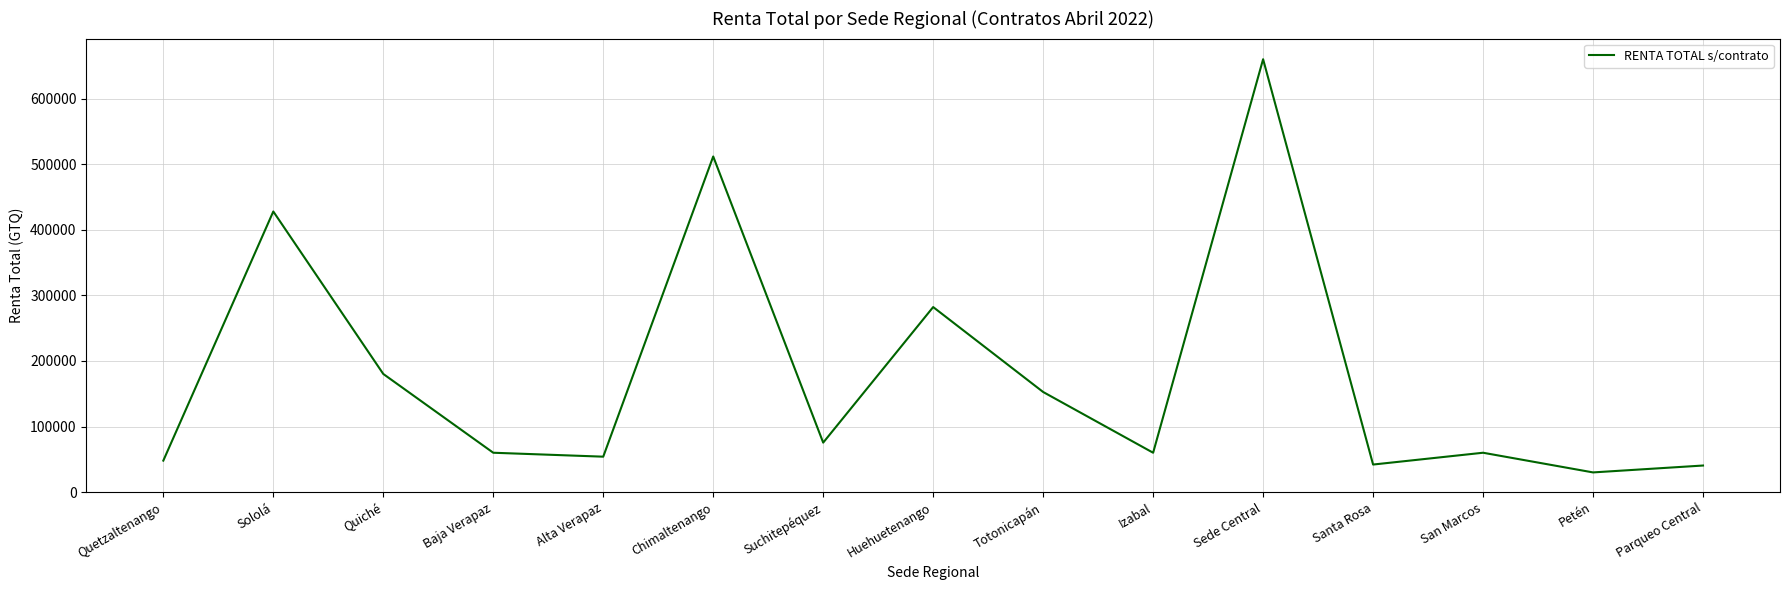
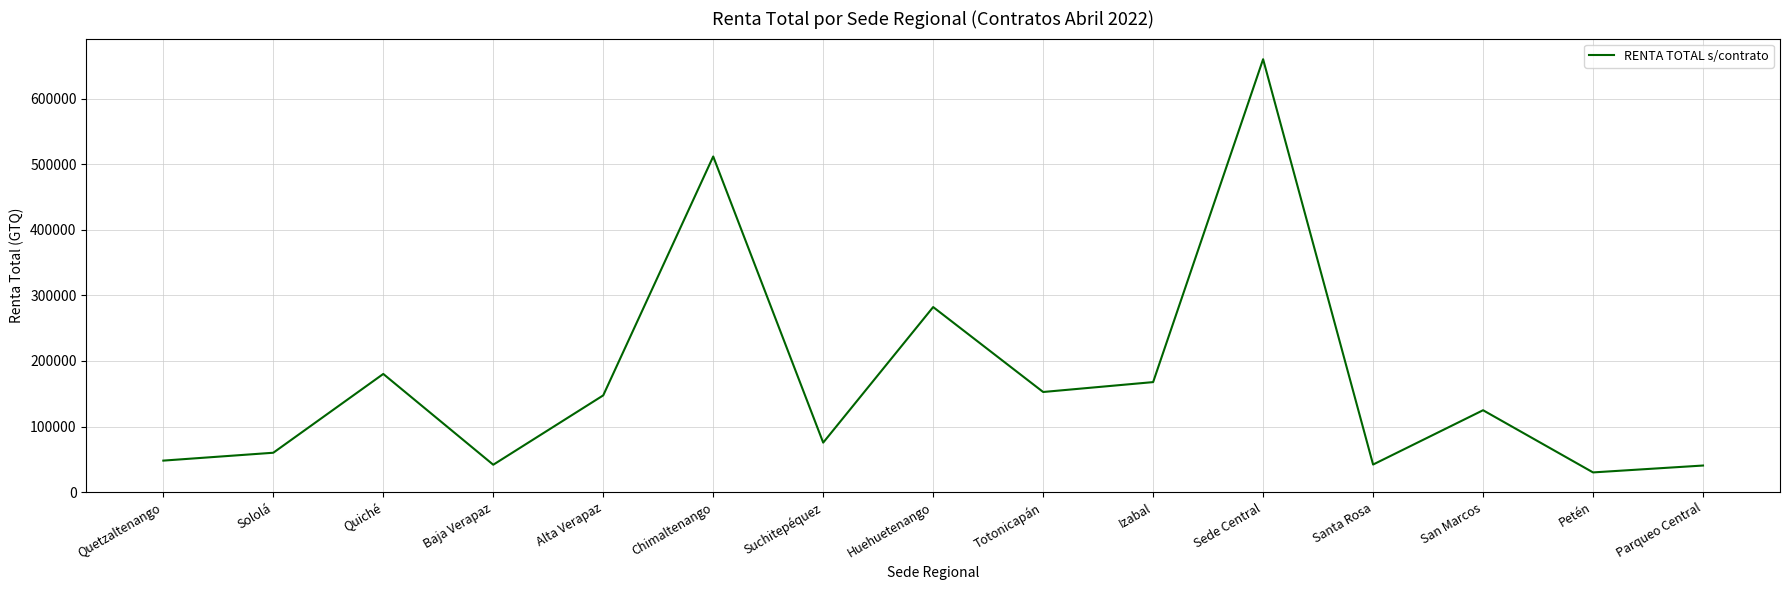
Sololá: 430000 -> 60000
Baja Verapaz: 60000 -> 40000
Alta Verapaz: 50000 -> 150000
Izabal: 60000 -> 170000
San Marcos: 60000 -> 120000
